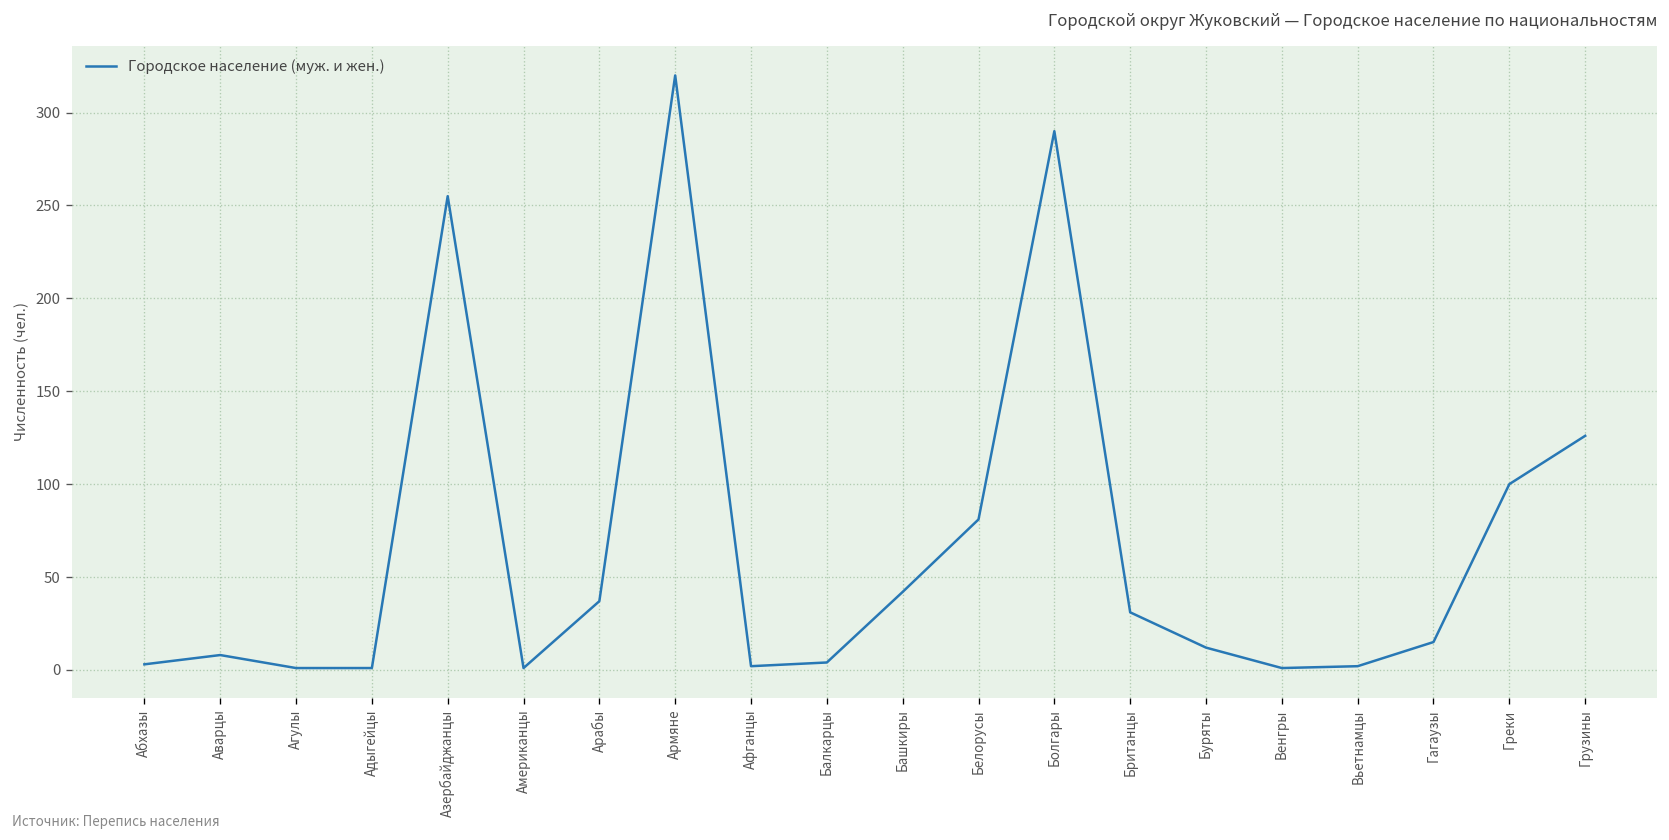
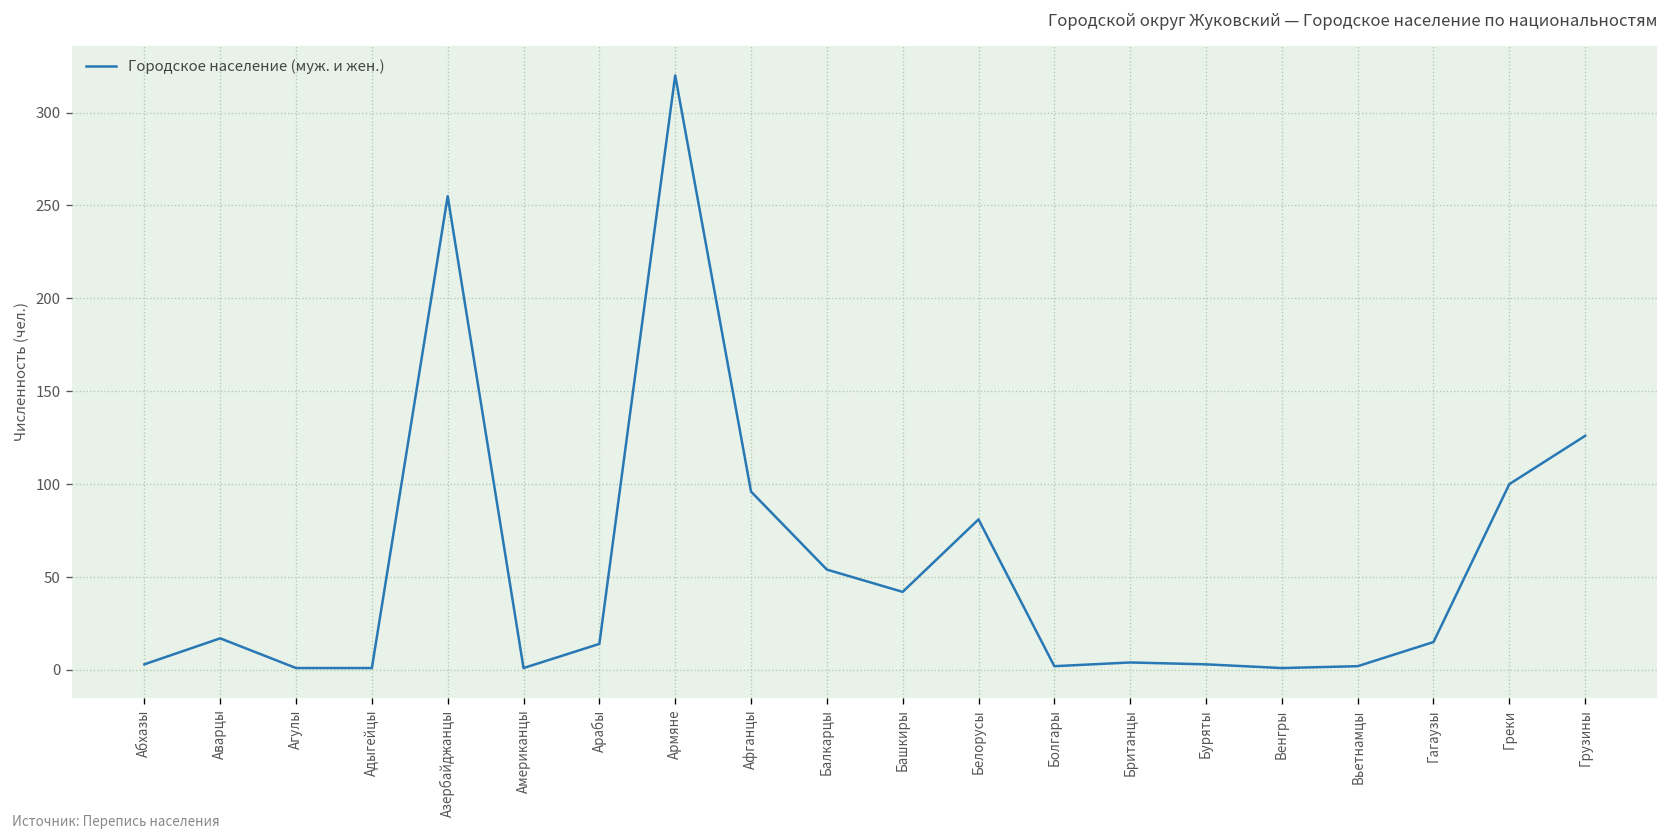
Аварцы: 8 -> 17
Арабы: 37 -> 14
Афганцы: 2 -> 96
Балкарцы: 4 -> 54
Болгары: 290 -> 2
Британцы: 31 -> 4
Буряты: 12 -> 3
